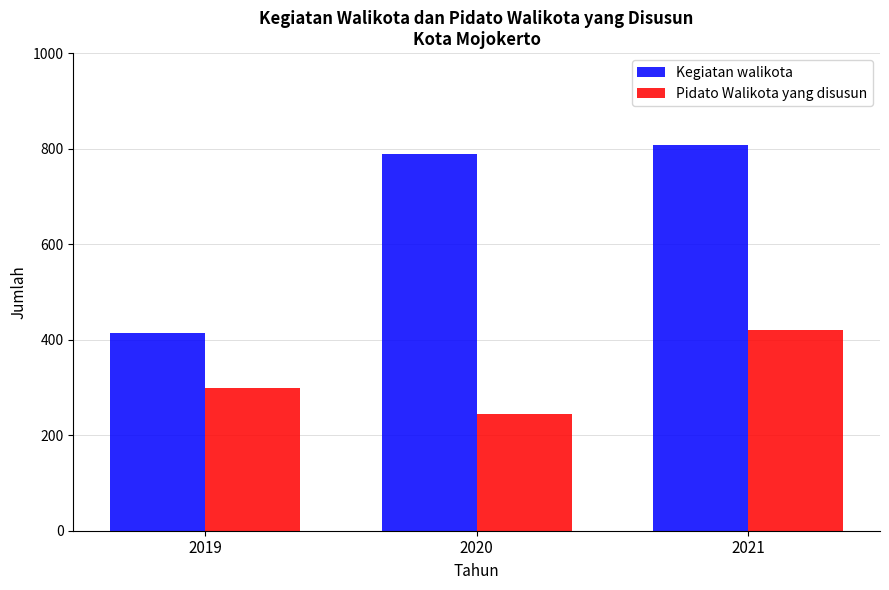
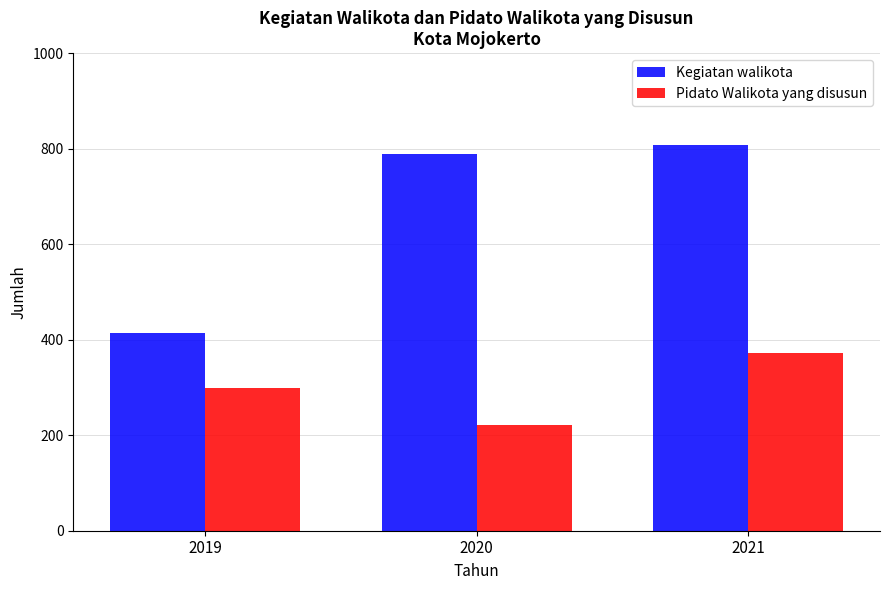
Pidato Walikota yang disusun, 2020: 240 -> 220
Pidato Walikota yang disusun, 2021: 420 -> 370
